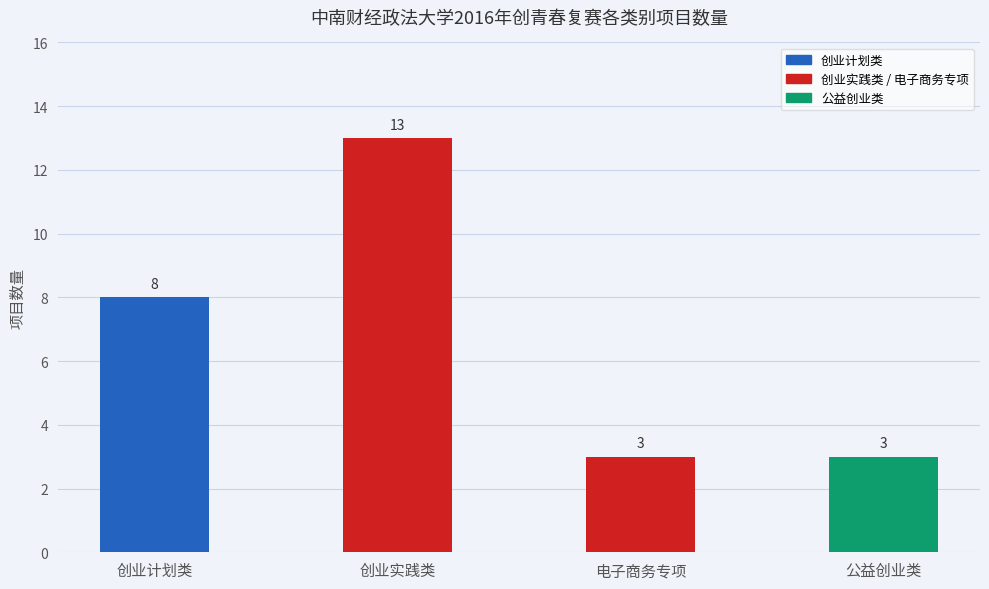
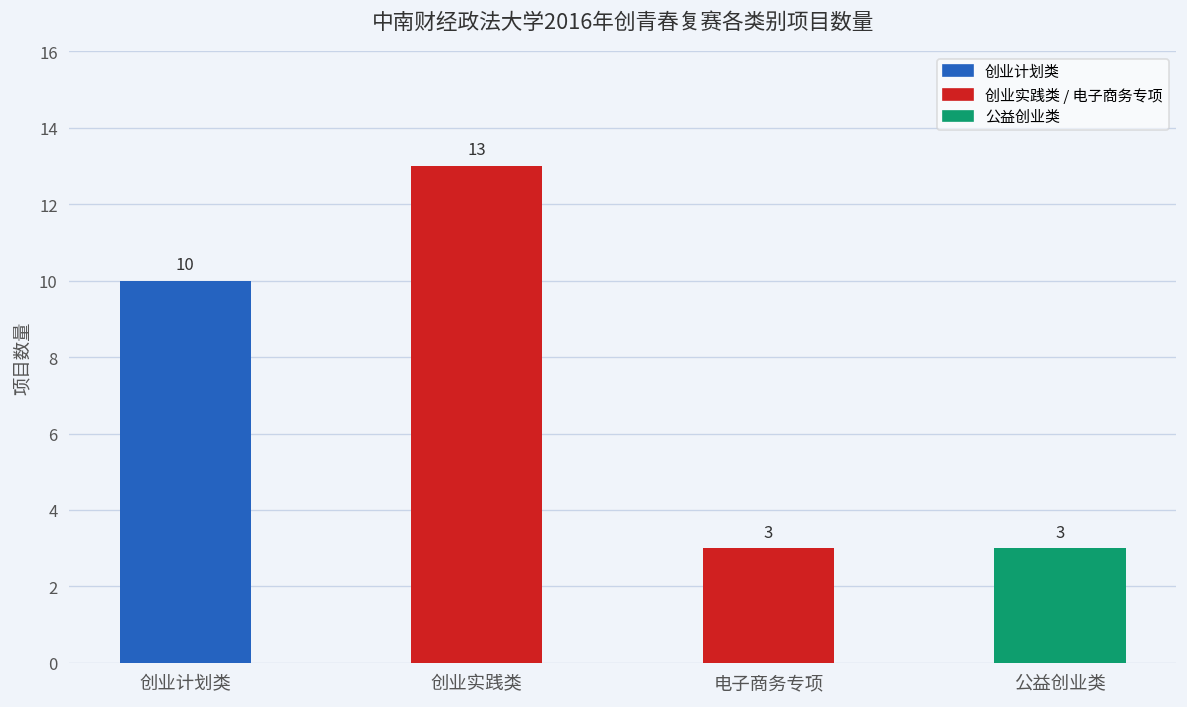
创业计划类: 8 -> 10
